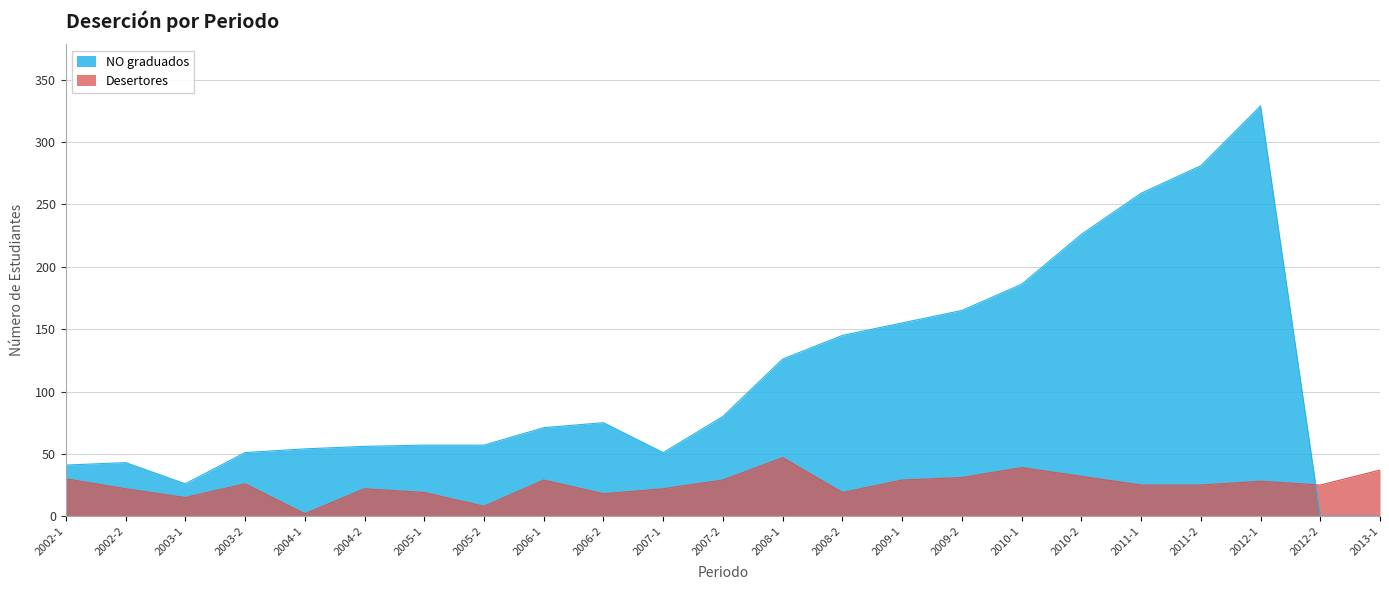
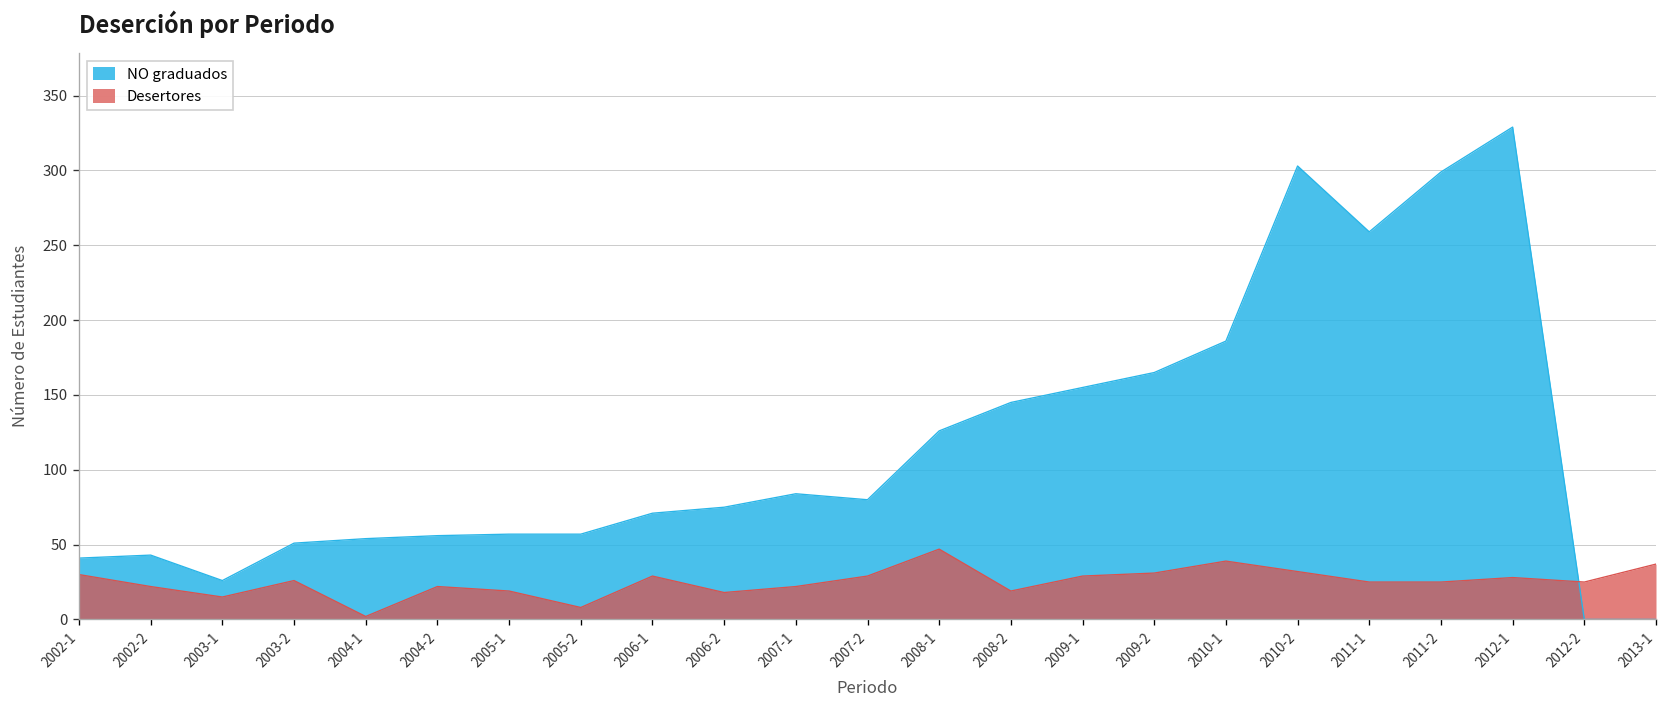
NO graduados, 2007-1: 51 -> 84
NO graduados, 2010-2: 226 -> 303
NO graduados, 2011-2: 281 -> 299
